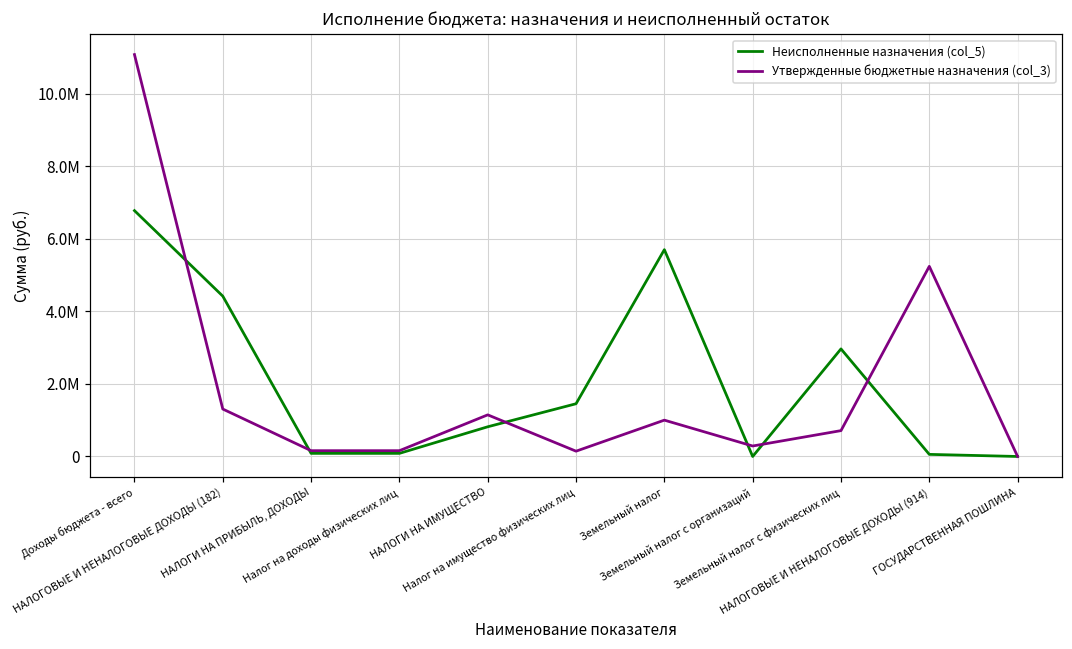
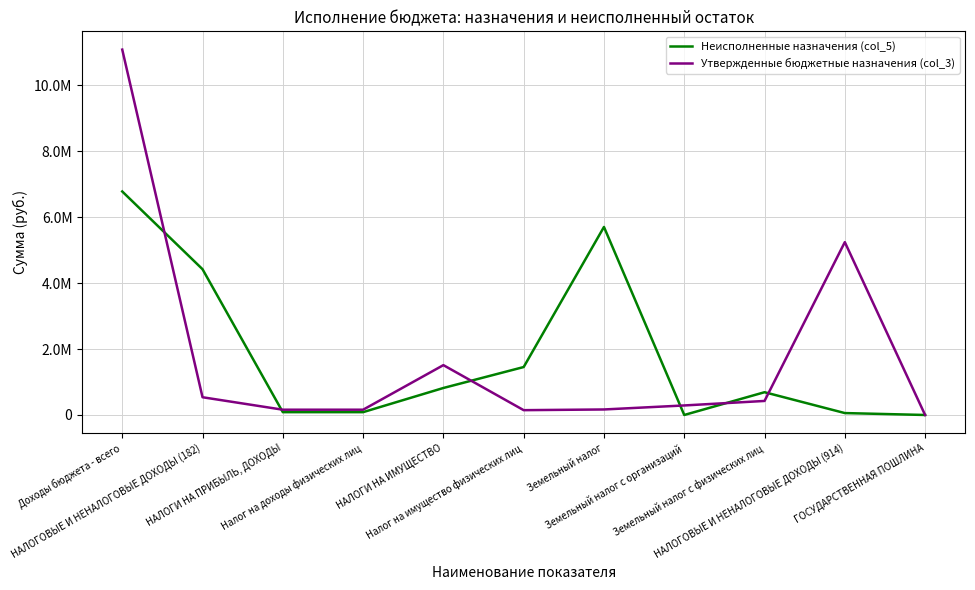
Утвержденные бюджетные назначения (col_3), НАЛОГОВЫЕ И НЕНАЛОГОВЫЕ ДОХОДЫ (182): 1300000 -> 500000
Утвержденные бюджетные назначения (col_3), НАЛОГИ НА ИМУЩЕСТВО: 1100000 -> 1500000
Утвержденные бюджетные назначения (col_3), Земельный налог: 1000000 -> 200000
Неисполненные назначения (col_5), Земельный налог с физических лиц: 3000000 -> 700000
Утвержденные бюджетные назначения (col_3), Земельный налог с физических лиц: 700000 -> 400000
